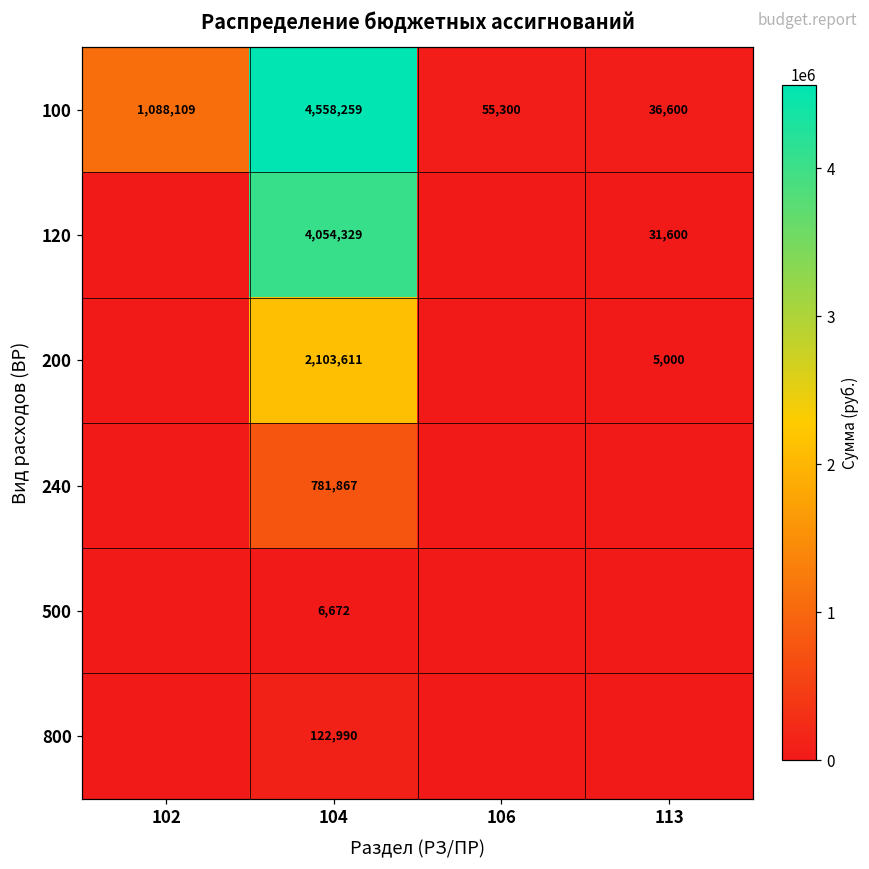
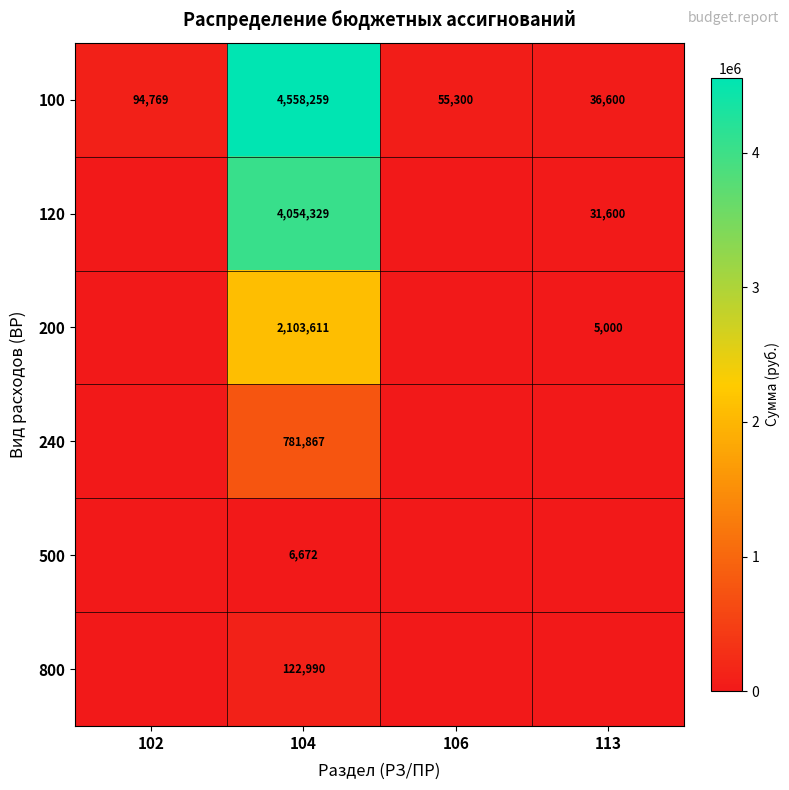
100, 102: 1,088,109 -> 94,769
